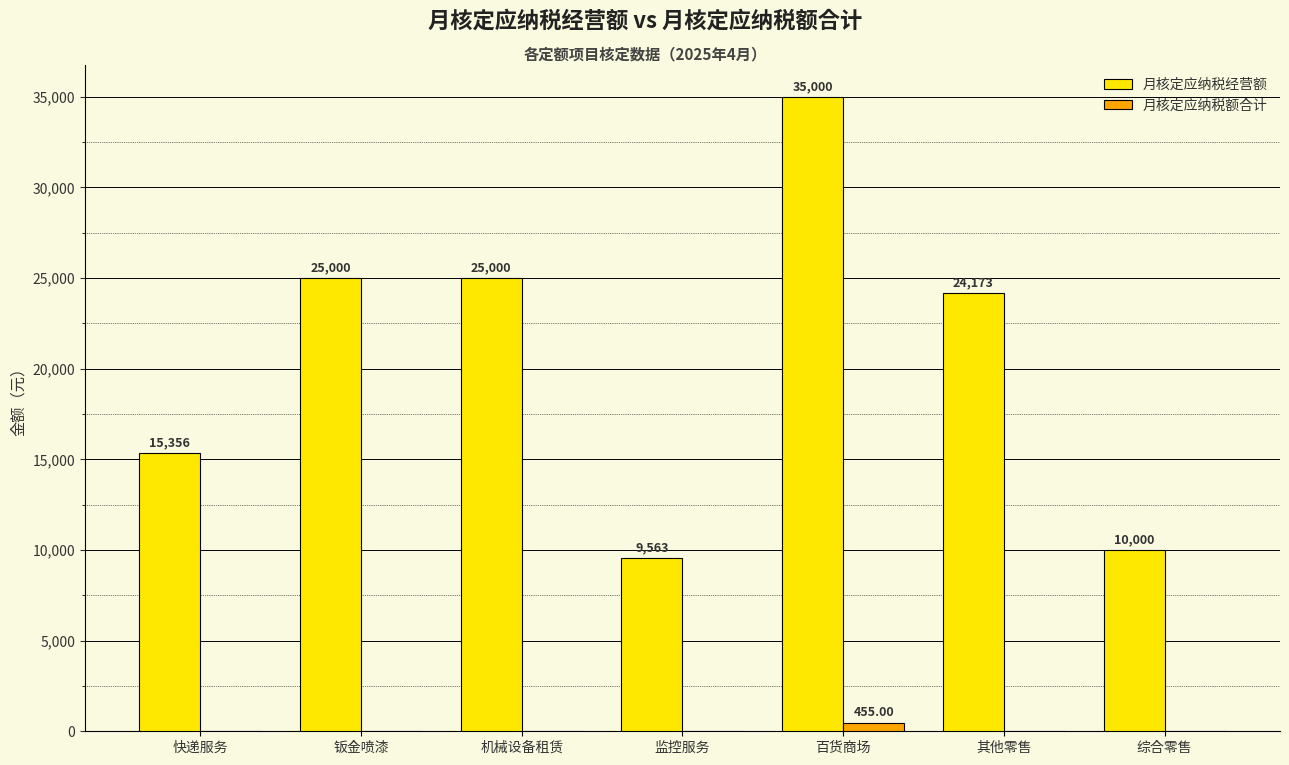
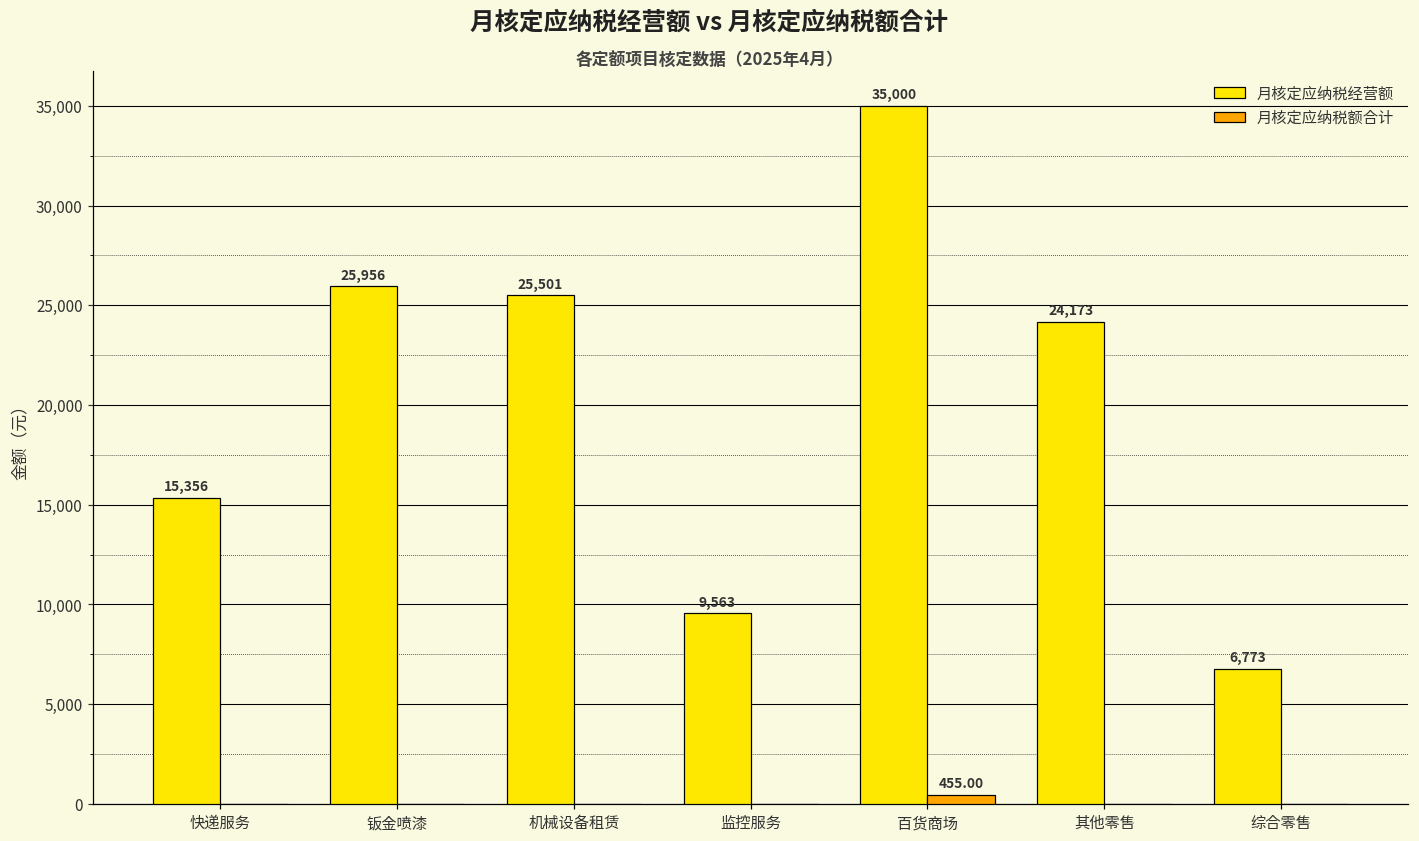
月核定应纳税经营额, 钣金喷漆: 25,000 -> 25,956
月核定应纳税经营额, 机械设备租赁: 25,000 -> 25,501
月核定应纳税经营额, 综合零售: 10,000 -> 6,773
